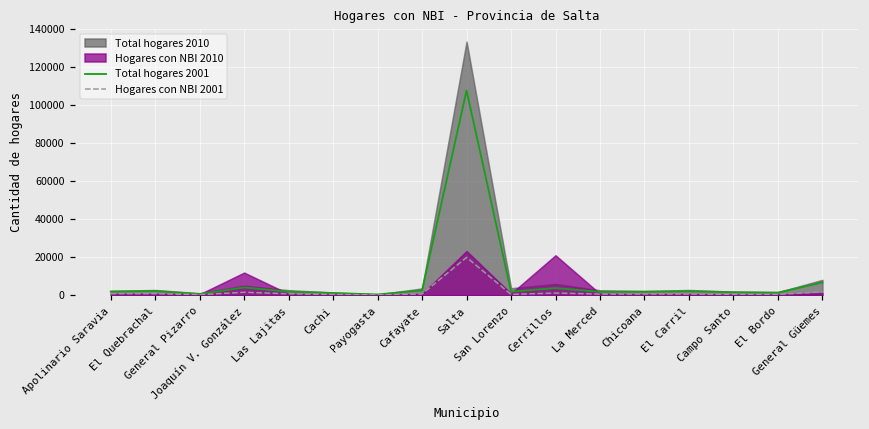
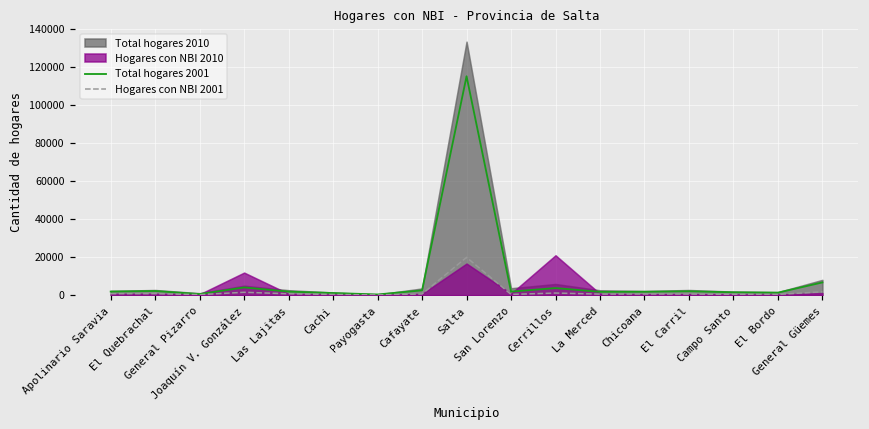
Total hogares 2001, Salta: 108000 -> 115000
Hogares con NBI 2010, Salta: 23000 -> 17000
